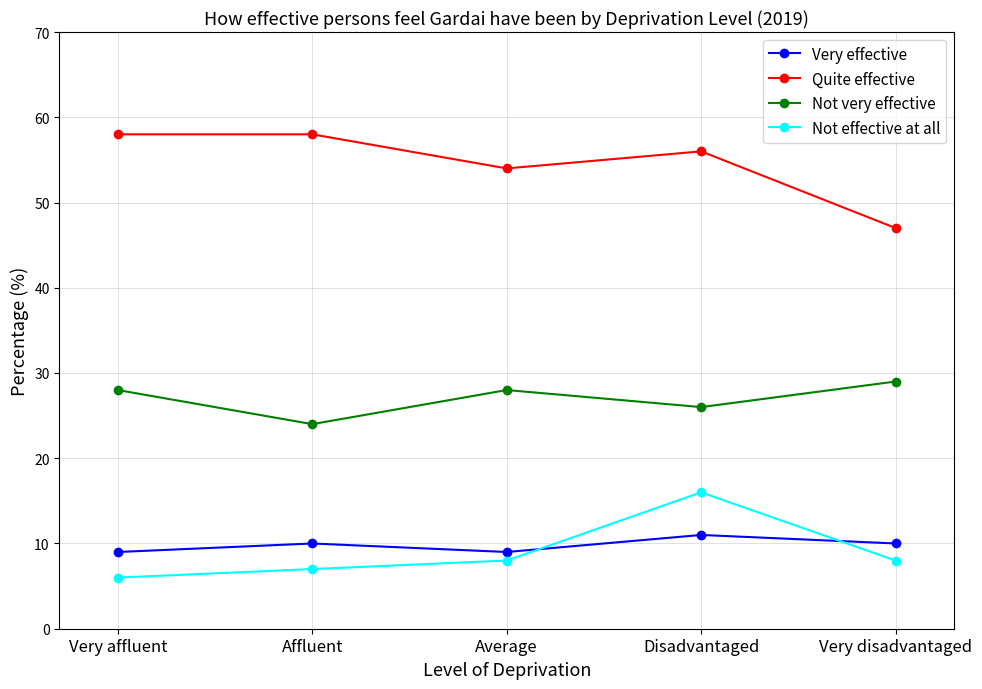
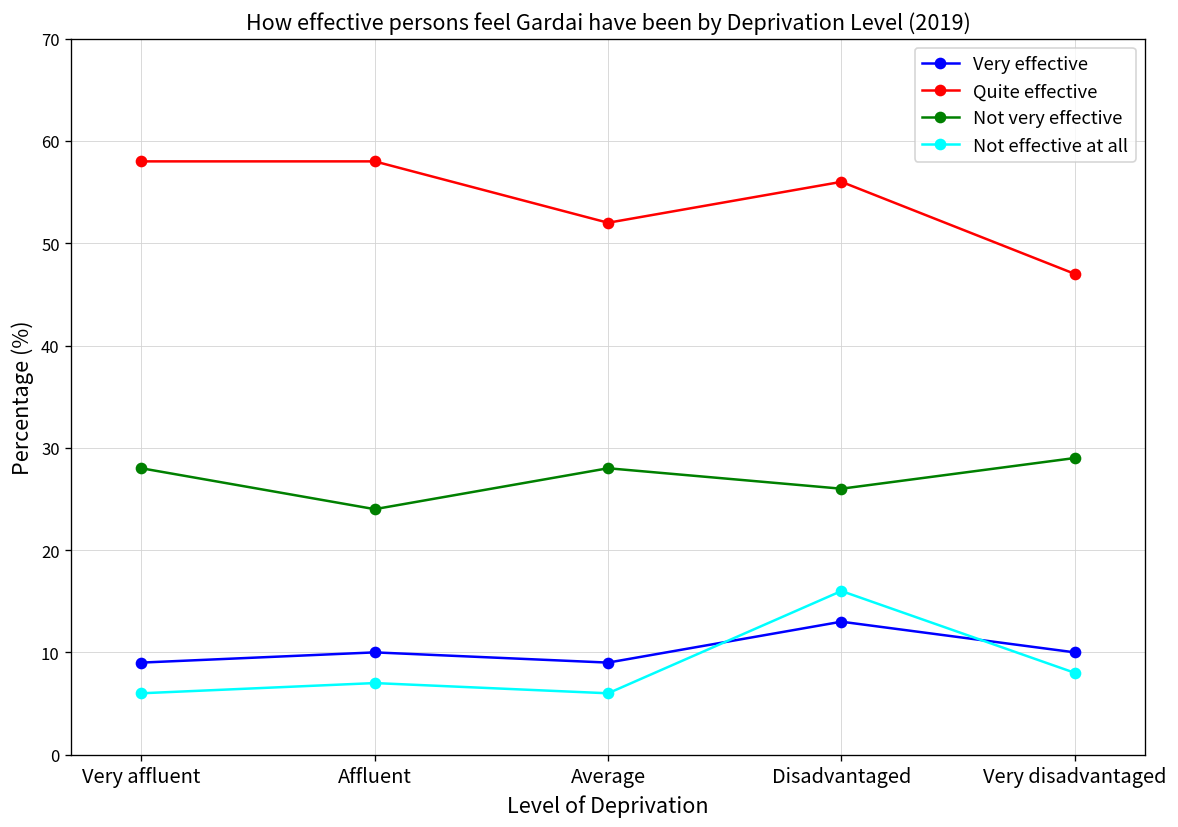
Quite effective, Average: 54 -> 52
Not effective at all, Average: 8 -> 6
Very effective, Disadvantaged: 11 -> 13
